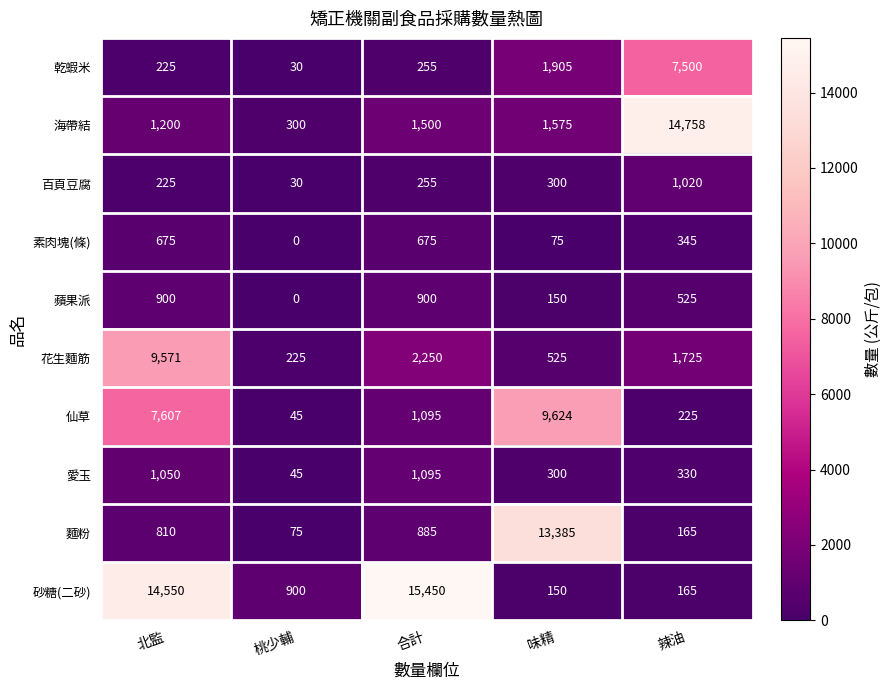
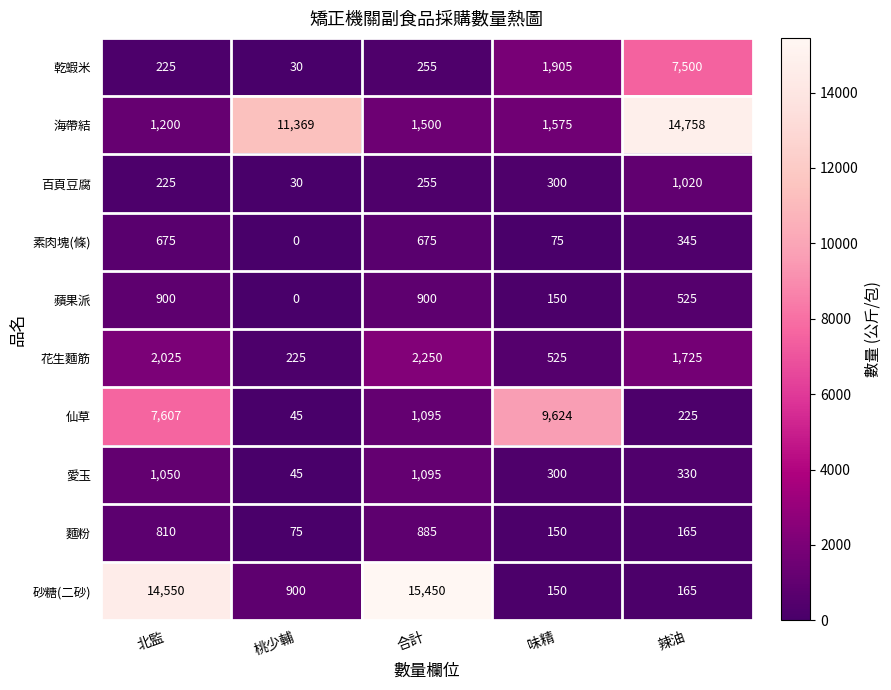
海帶結, 桃少輔: 300 -> 11,369
花生麵筋, 北監: 9,571 -> 2,025
麵粉, 味精: 13,385 -> 150
